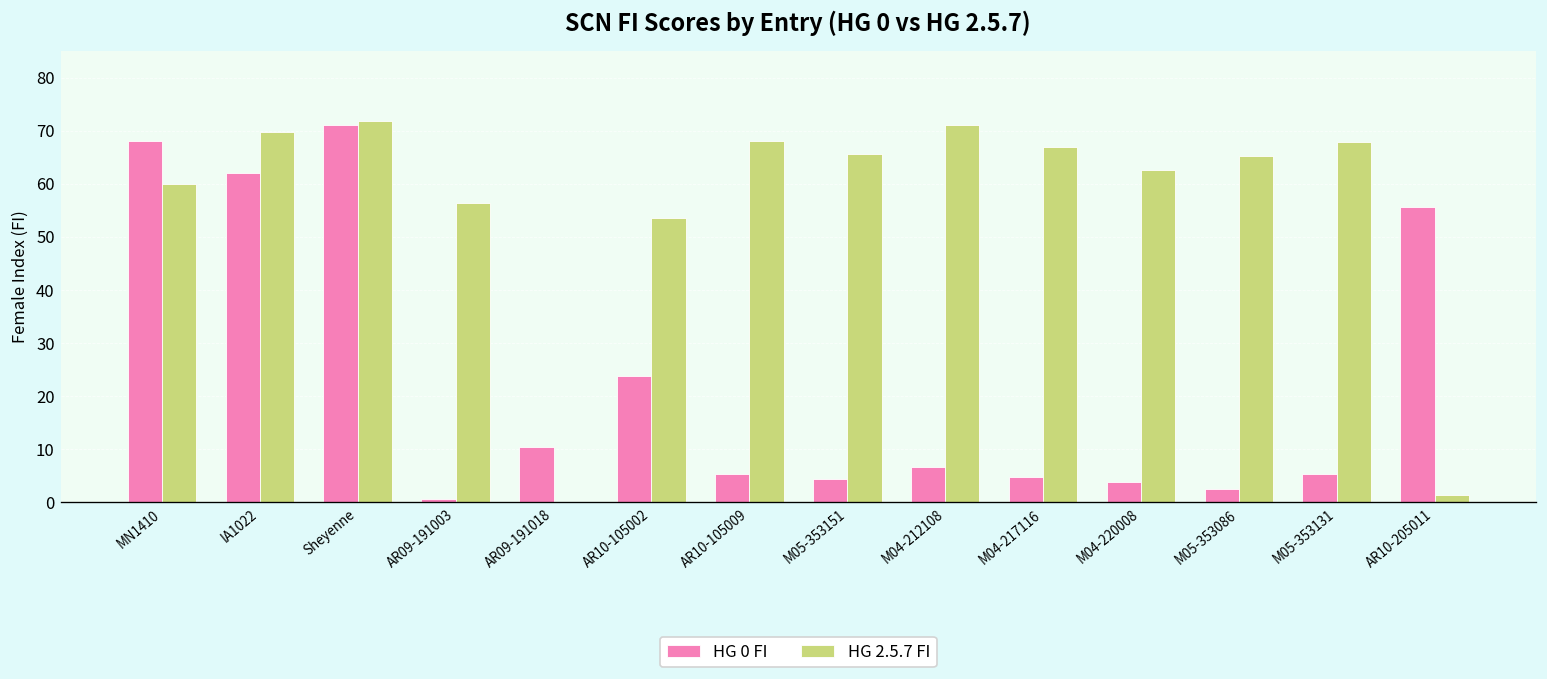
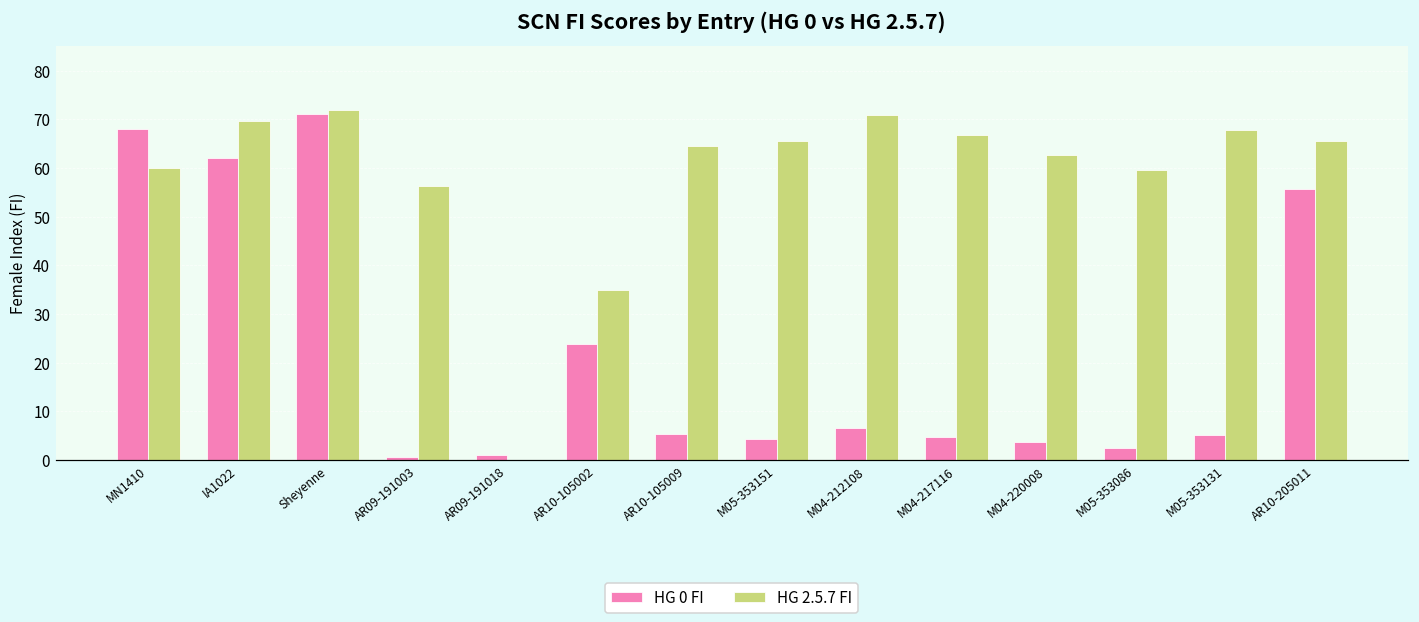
HG 0 FI, AR09-191018: 10 -> 1
HG 2.5.7 FI, AR10-105002: 54 -> 35
HG 2.5.7 FI, AR10-105009: 68 -> 65
HG 2.5.7 FI, M05-353086: 65 -> 60
HG 2.5.7 FI, AR10-205011: 1 -> 66
